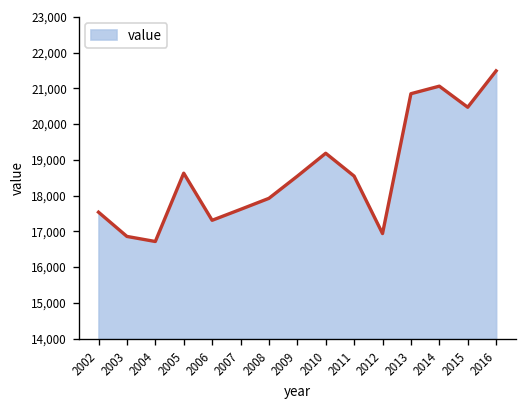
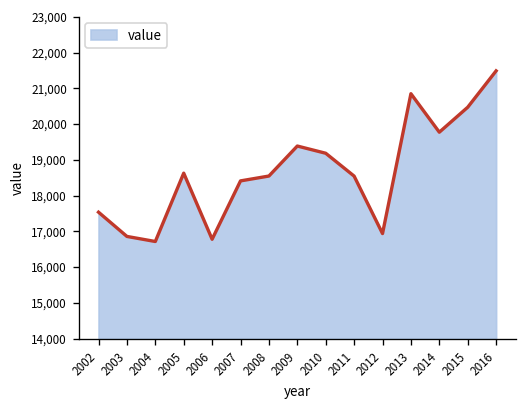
2006: 17,300 -> 16,800
2007: 17,600 -> 18,400
2008: 17,900 -> 18,500
2009: 18,500 -> 19,400
2014: 21,100 -> 19,800
